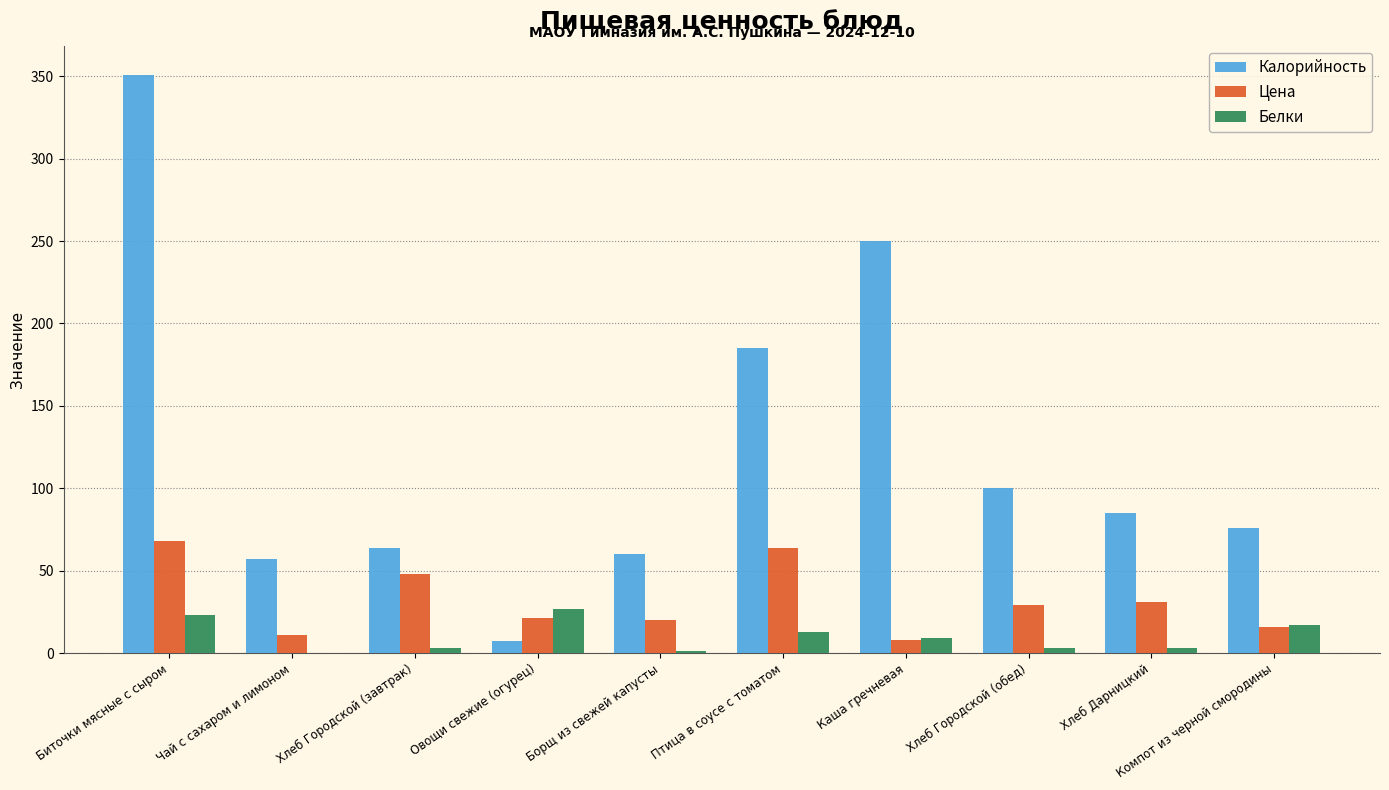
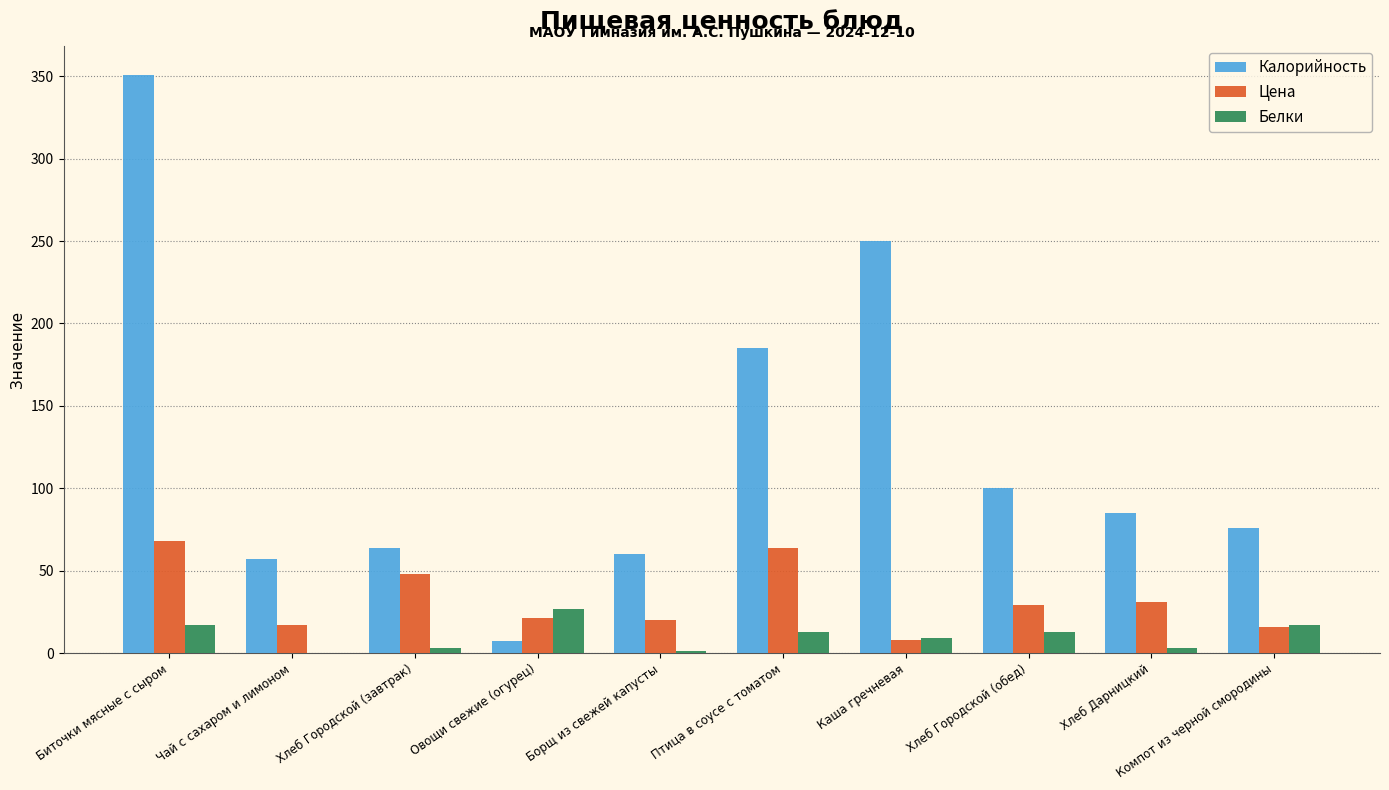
Белки, Биточки мясные с сыром: 23 -> 17
Цена, Чай с сахаром и лимоном: 11 -> 17
Белки, Хлеб Городской (обед): 3 -> 13
